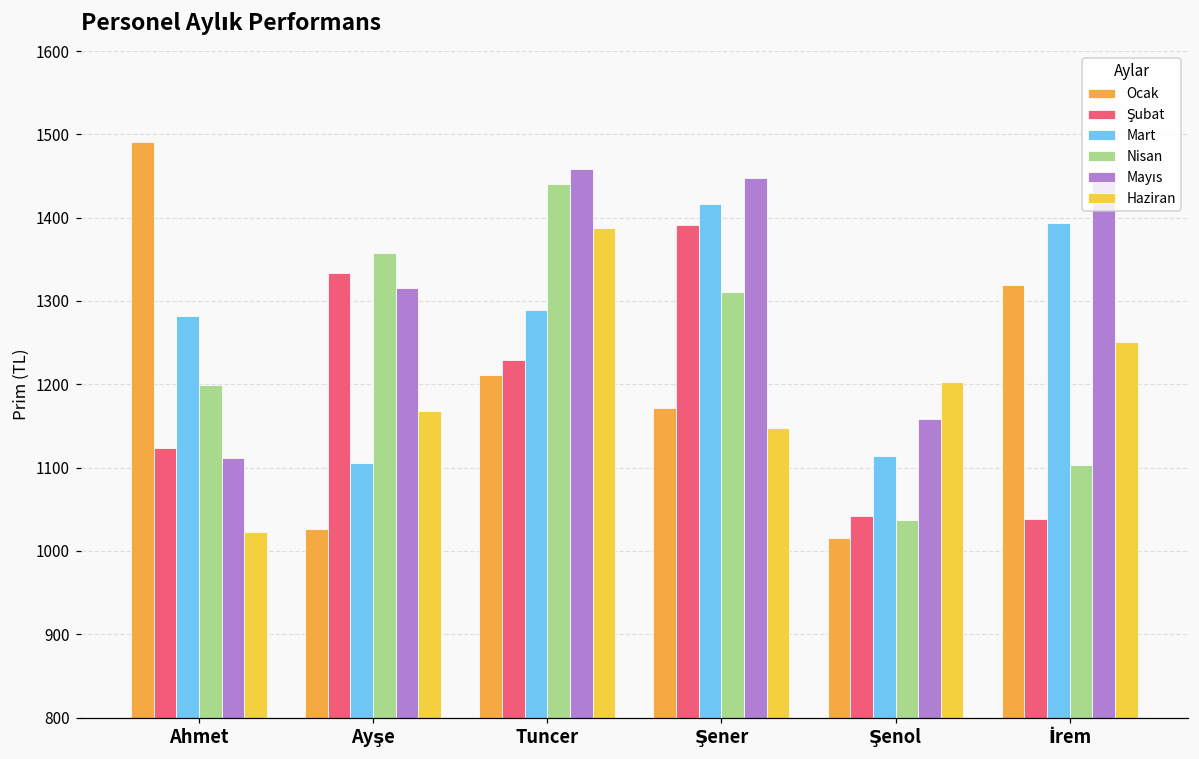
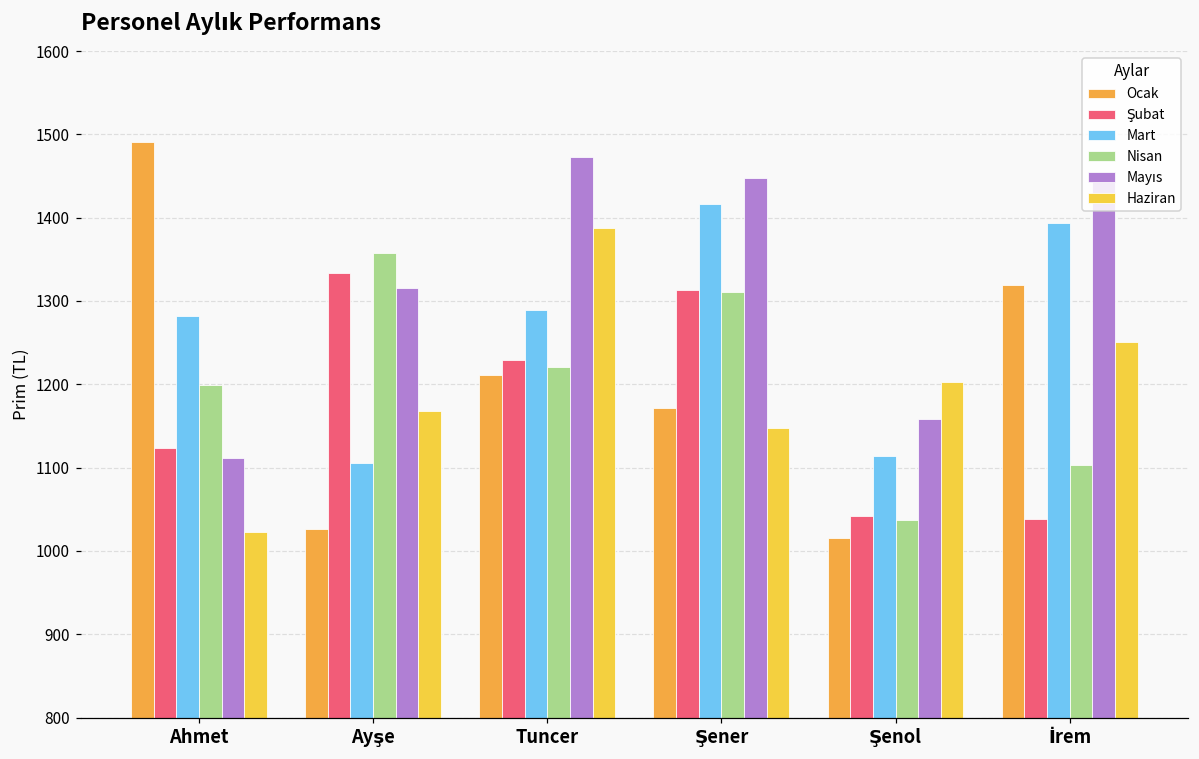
Nisan, Tuncer: 1440 -> 1220
Mayıs, Tuncer: 1460 -> 1470
Şubat, Şener: 1390 -> 1310
